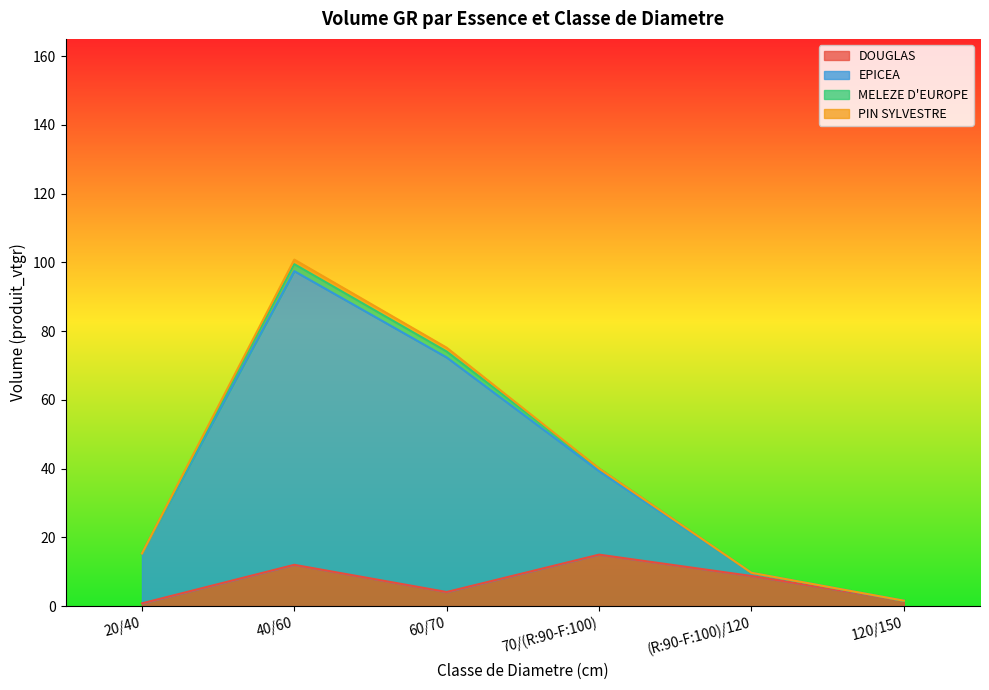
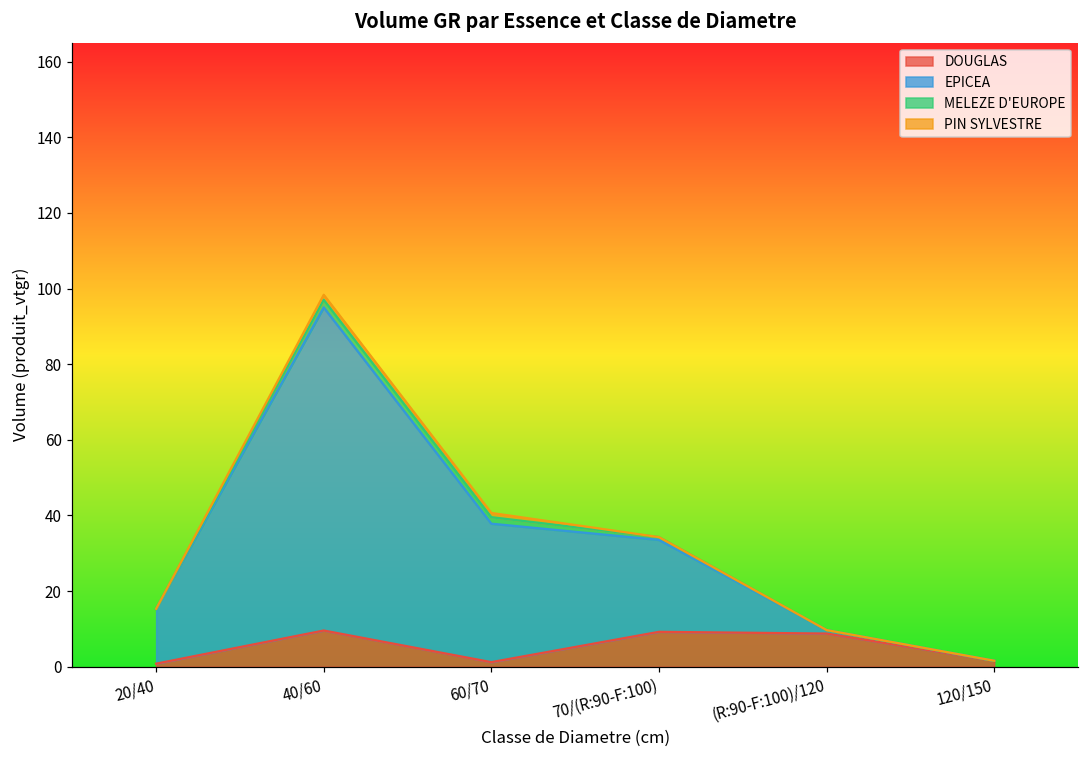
DOUGLAS, 40/60: 12 -> 10
DOUGLAS, 60/70: 4 -> 1
EPICEA, 60/70: 68 -> 37
DOUGLAS, 70/(R:90-F:100): 15 -> 9
